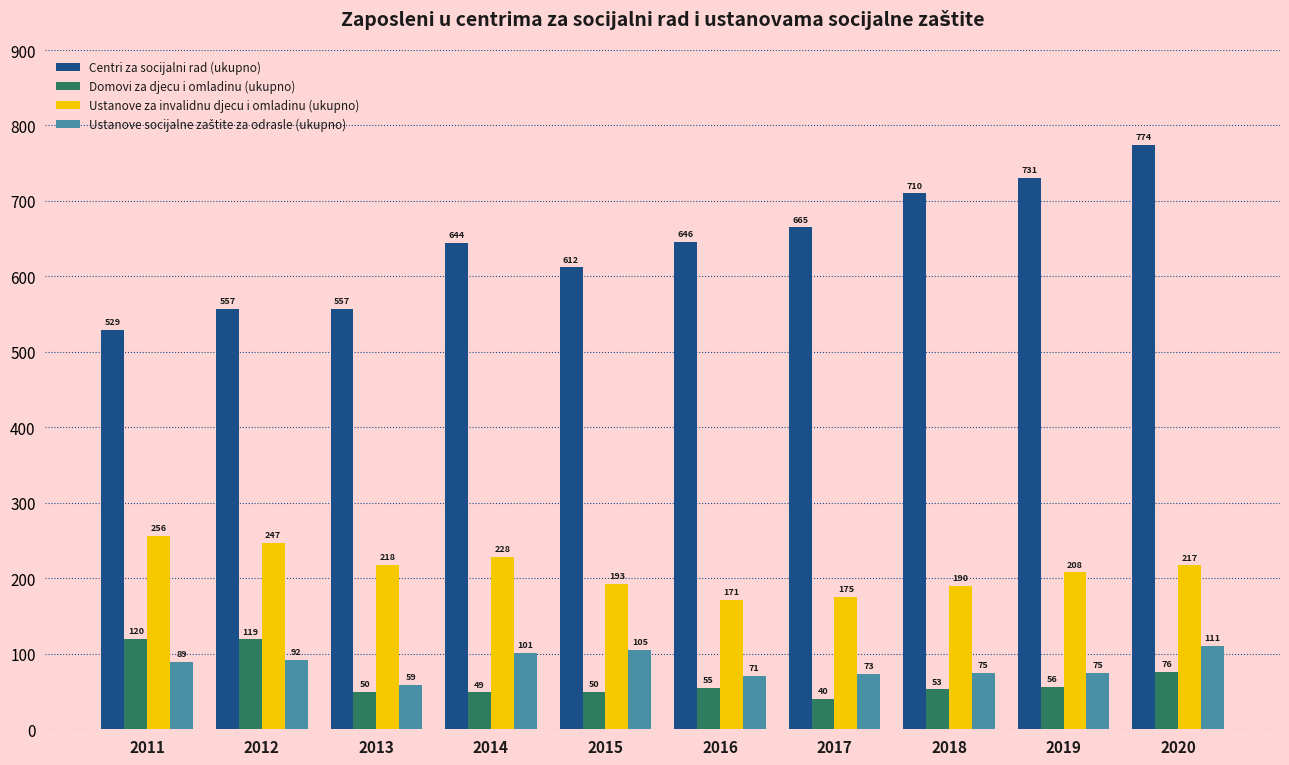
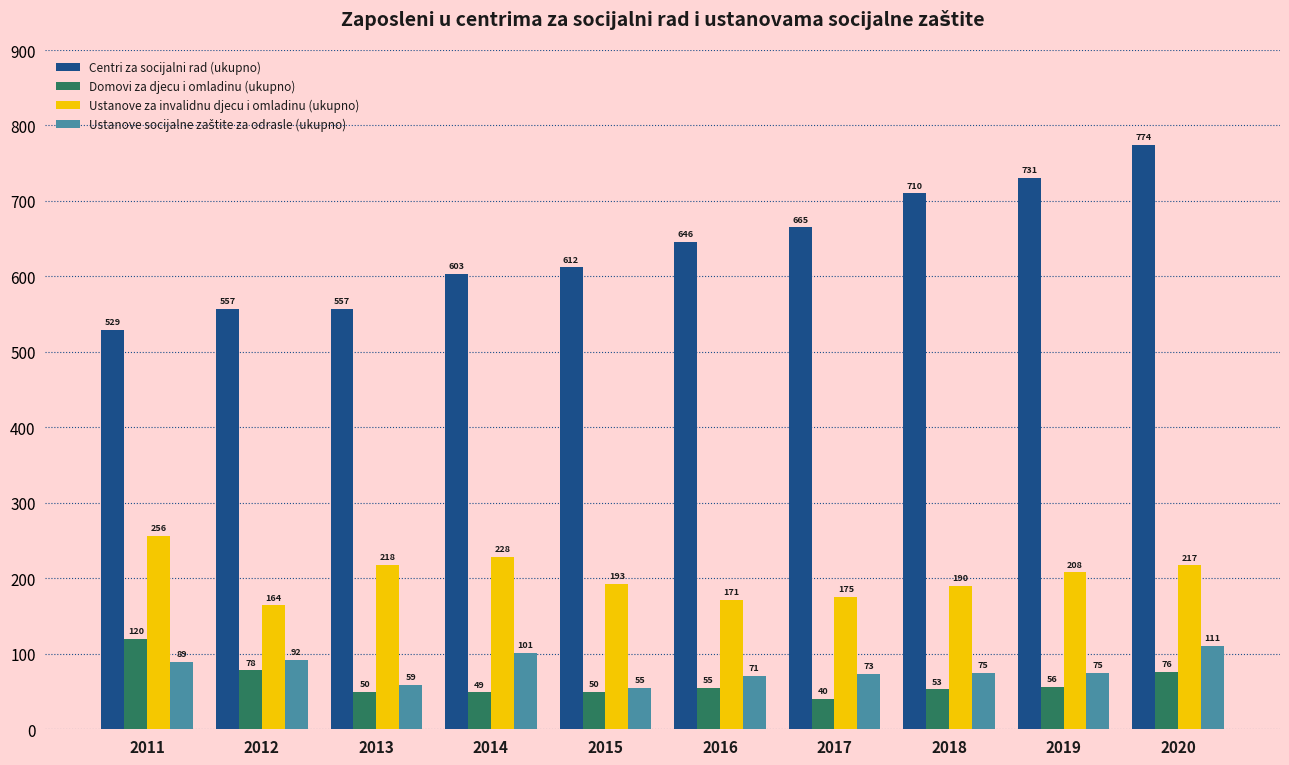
Domovi za djecu i omladinu (ukupno), 2012: 119 -> 78
Ustanove za invalidnu djecu i omladinu (ukupno), 2012: 247 -> 164
Centri za socijalni rad (ukupno), 2014: 644 -> 603
Ustanove socijalne zaštite za odrasle (ukupno), 2015: 105 -> 55
